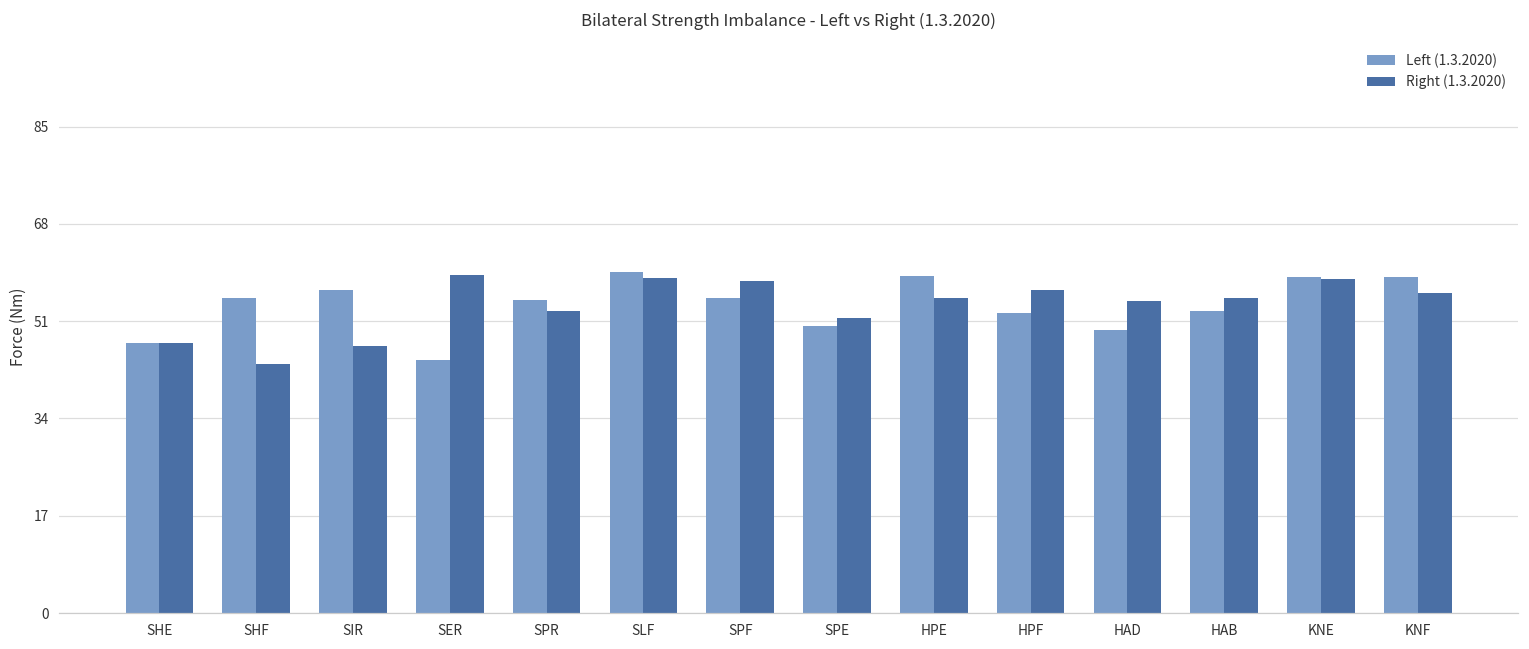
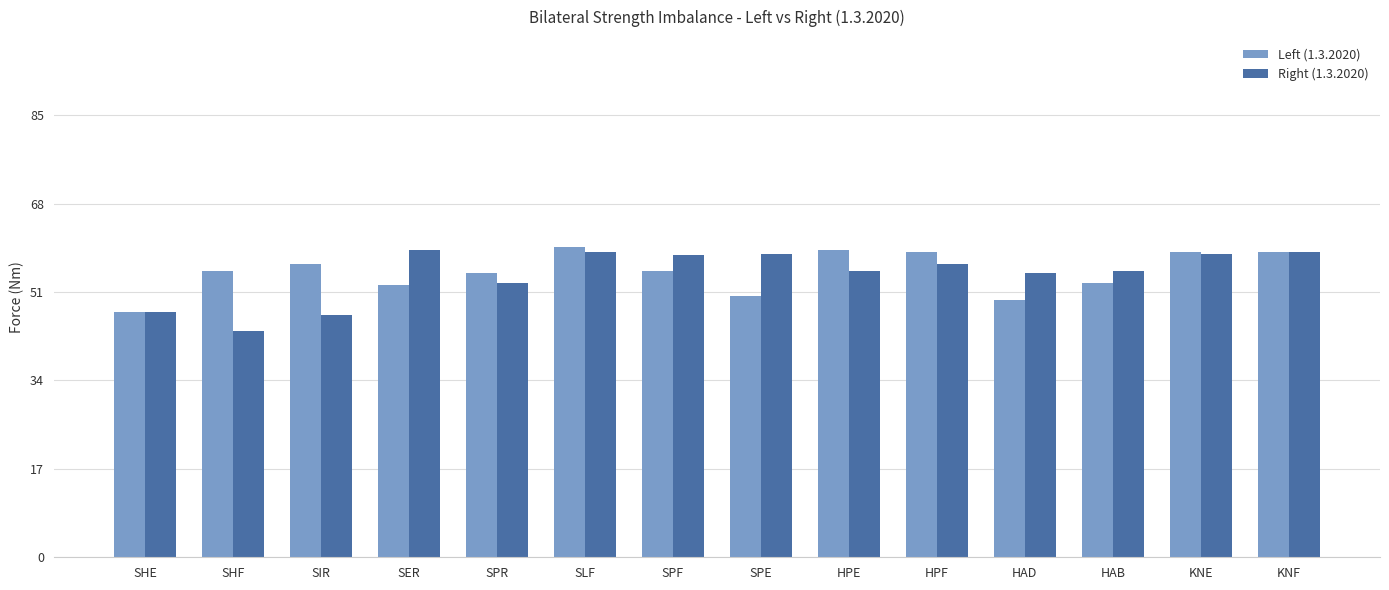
Left (1.3.2020), SER: 44 -> 52
Right (1.3.2020), SPE: 52 -> 58
Left (1.3.2020), HPF: 52 -> 59
Right (1.3.2020), KNF: 56 -> 59
